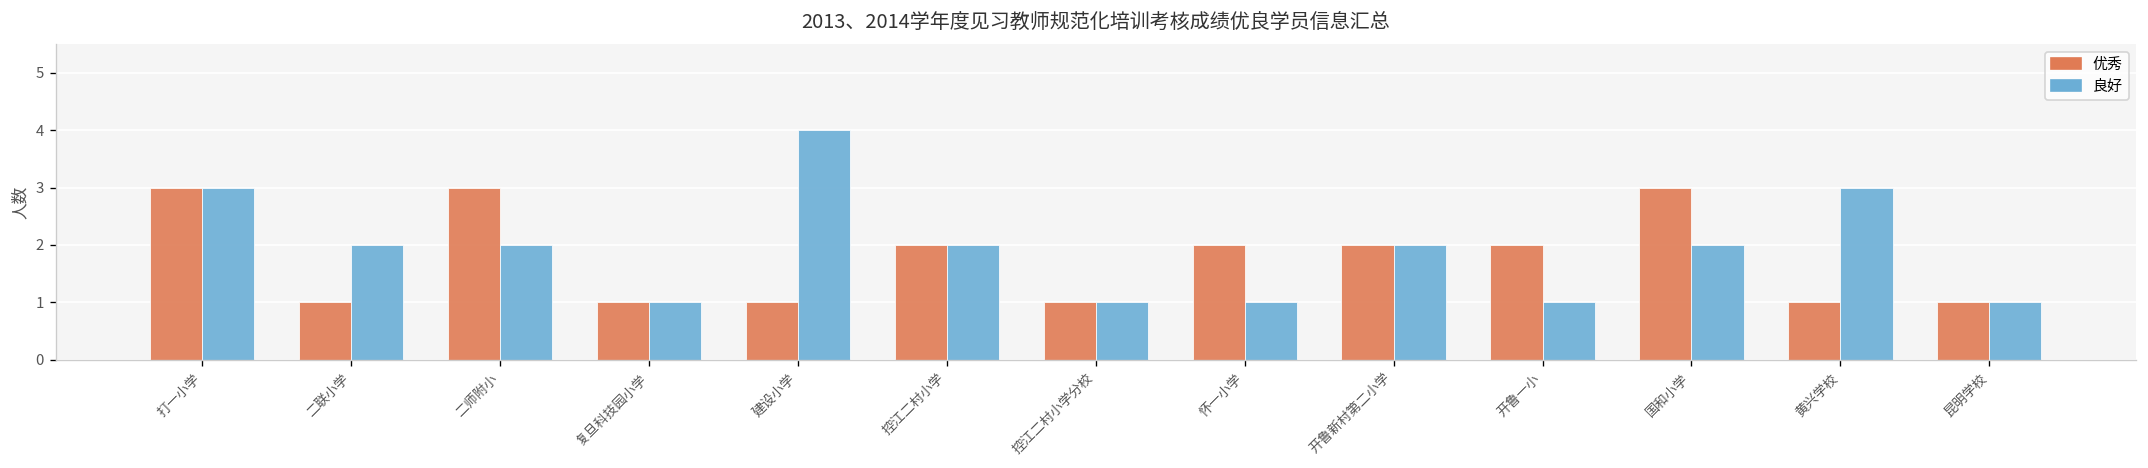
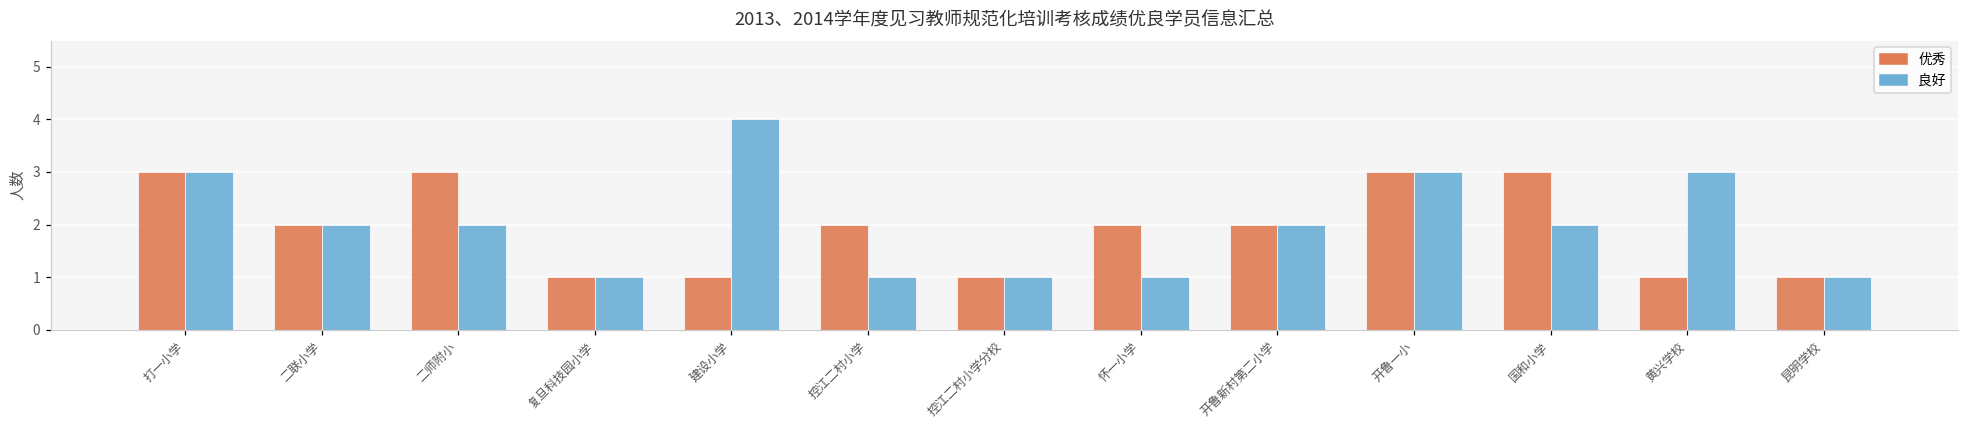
优秀, 二联小学: 1 -> 2
良好, 控江二村小学: 2 -> 1
优秀, 开鲁一小: 2 -> 3
良好, 开鲁一小: 1 -> 3
